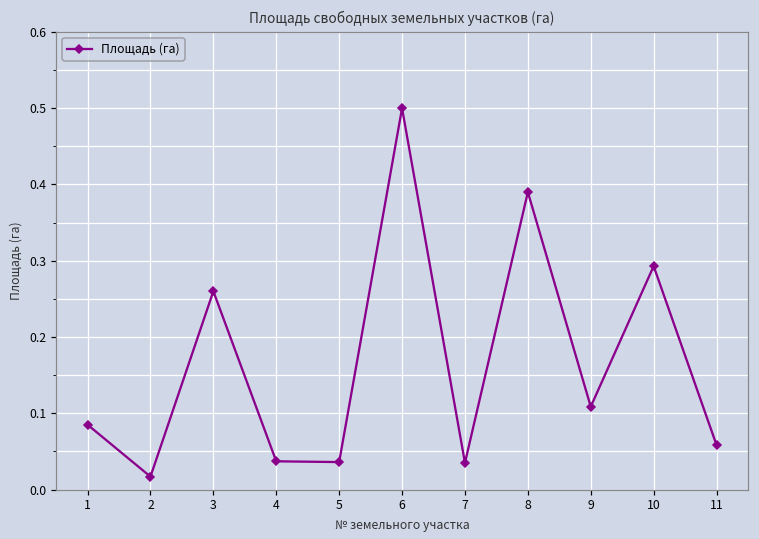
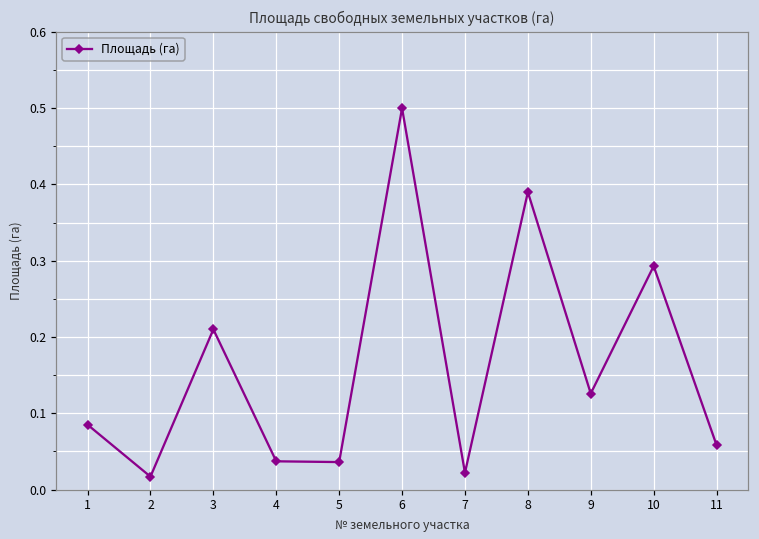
3: 0.26 -> 0.21
7: 0.04 -> 0.02
9: 0.11 -> 0.13
